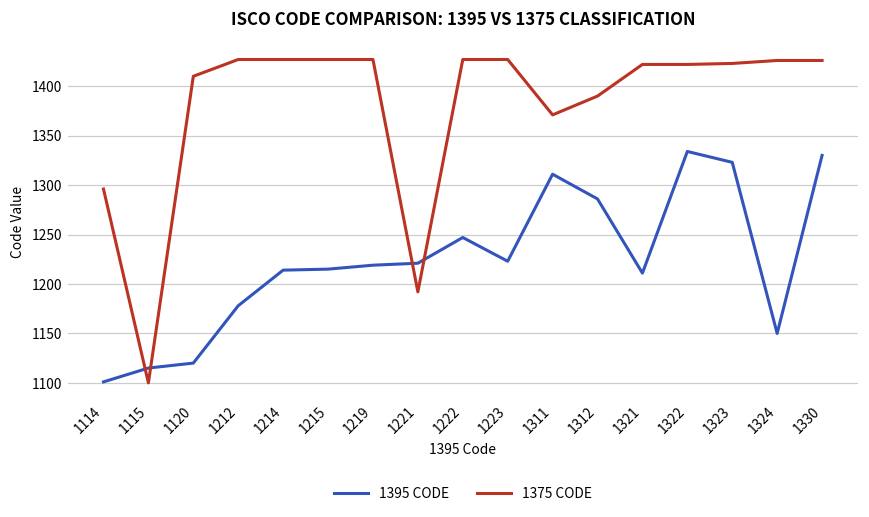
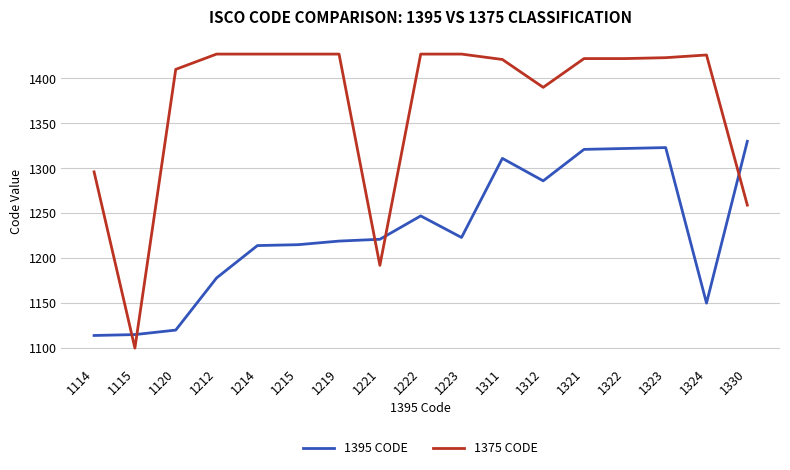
1395 CODE, 1114: 1100 -> 1110
1375 CODE, 1311: 1370 -> 1420
1395 CODE, 1321: 1210 -> 1320
1395 CODE, 1322: 1330 -> 1320
1375 CODE, 1330: 1430 -> 1260
